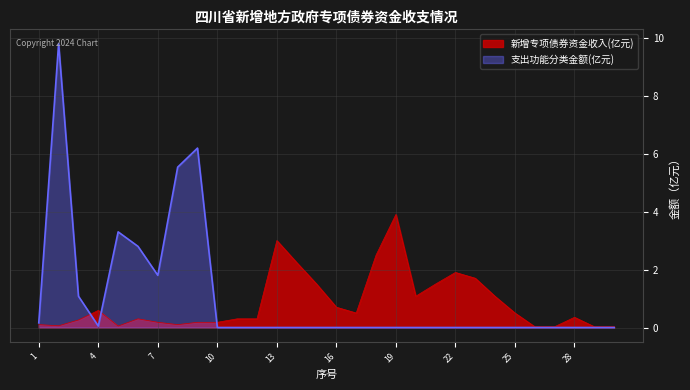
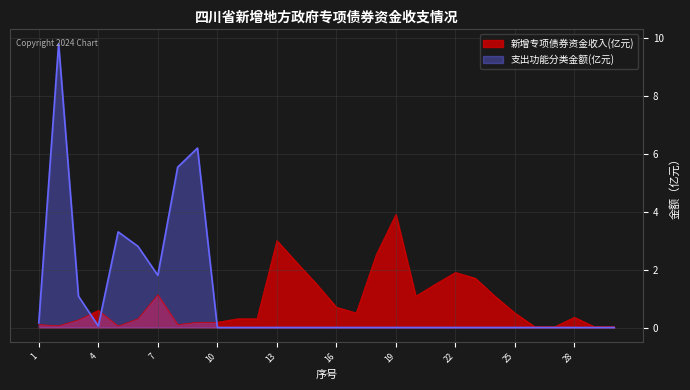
新增专项债券资金收入(亿元), 7: 0.2 -> 1.1
